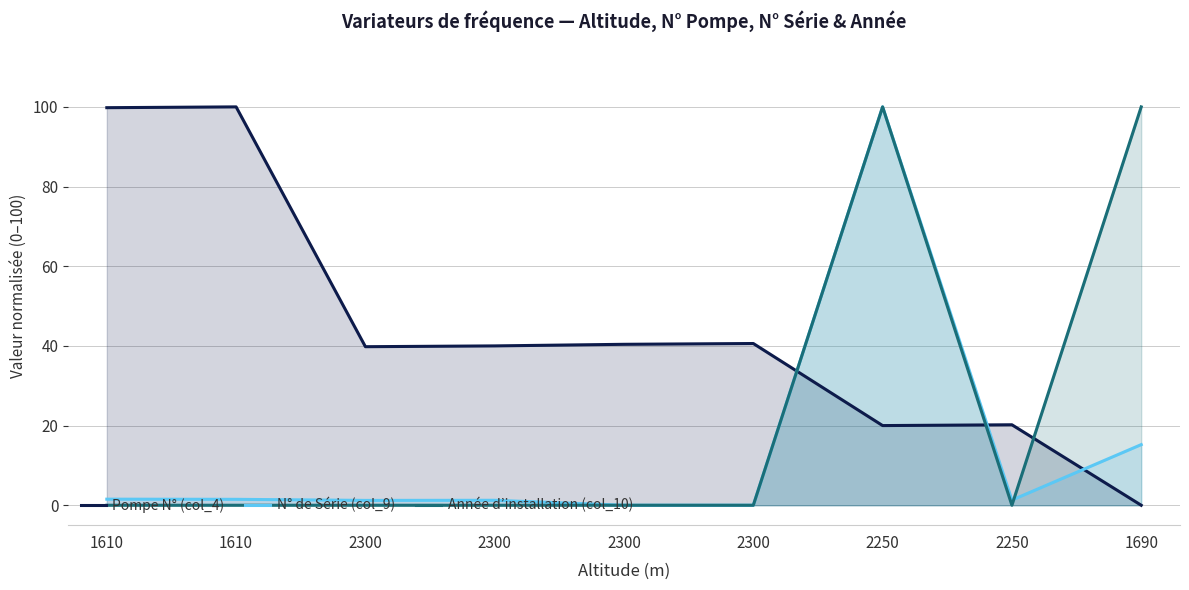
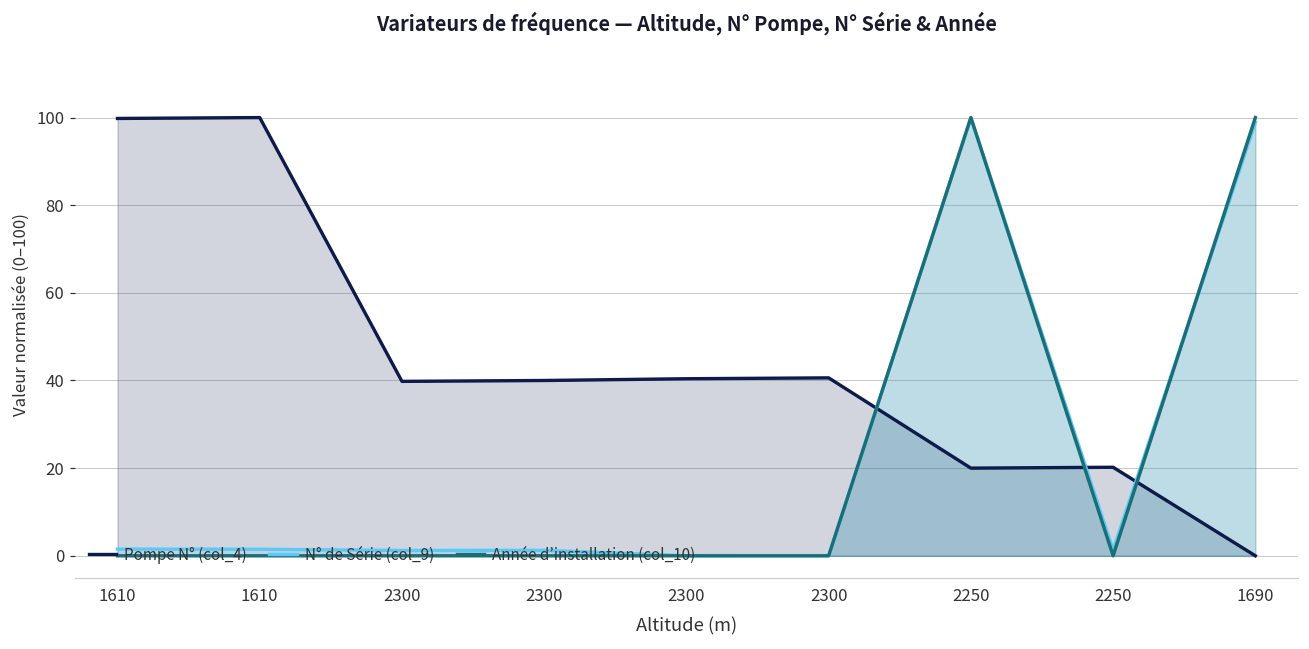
N° de Série (col_9), 1690: 15 -> 99
